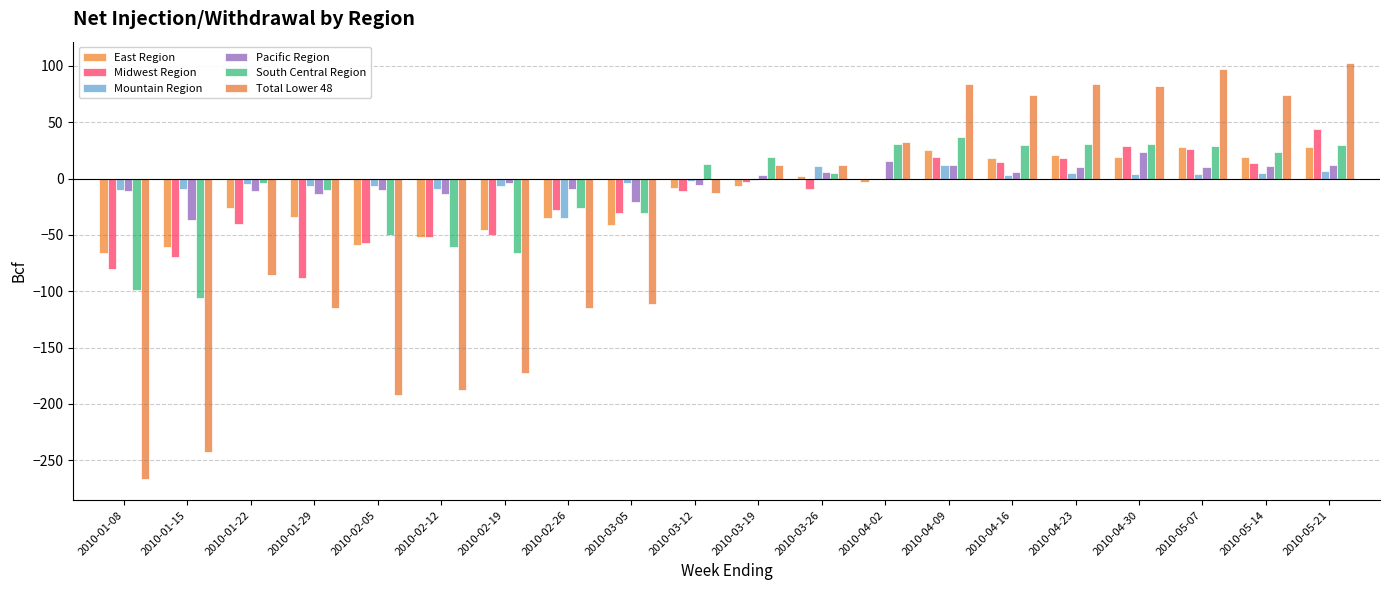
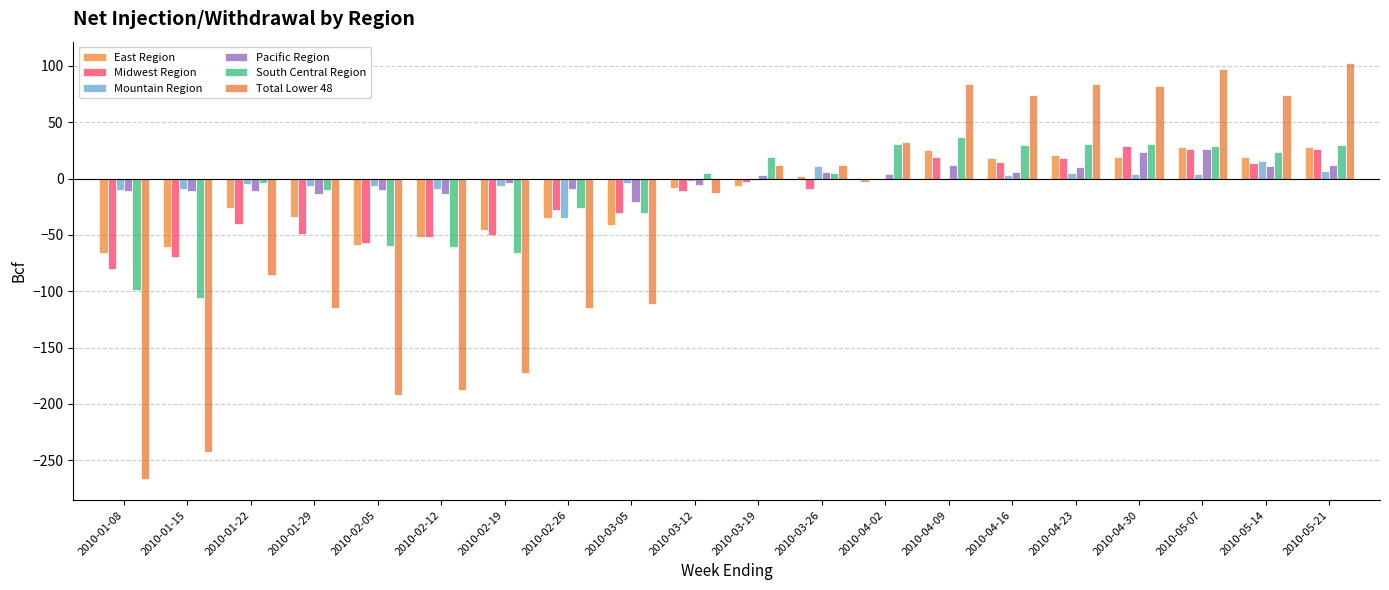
Pacific Region, 2010-01-15: -37 -> -11
Midwest Region, 2010-01-29: -88 -> -49
South Central Region, 2010-02-05: -50 -> -60
South Central Region, 2010-03-12: 13 -> 5
Pacific Region, 2010-04-02: 16 -> 4
Mountain Region, 2010-04-09: 12 -> 0
Pacific Region, 2010-05-07: 10 -> 26
Mountain Region, 2010-05-14: 5 -> 16
Midwest Region, 2010-05-21: 44 -> 26
